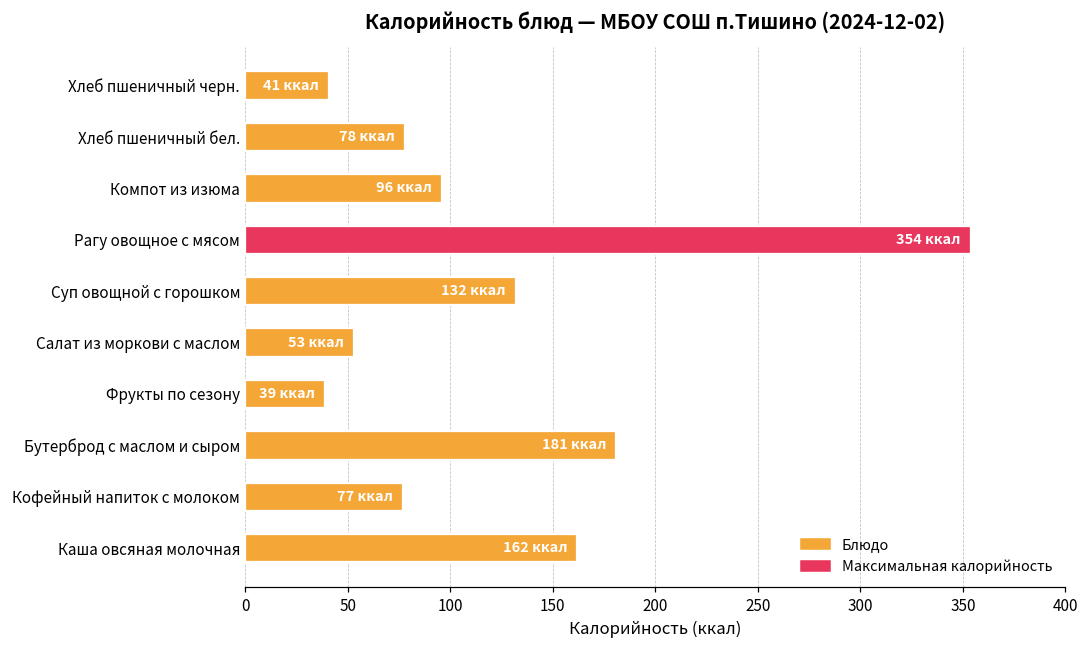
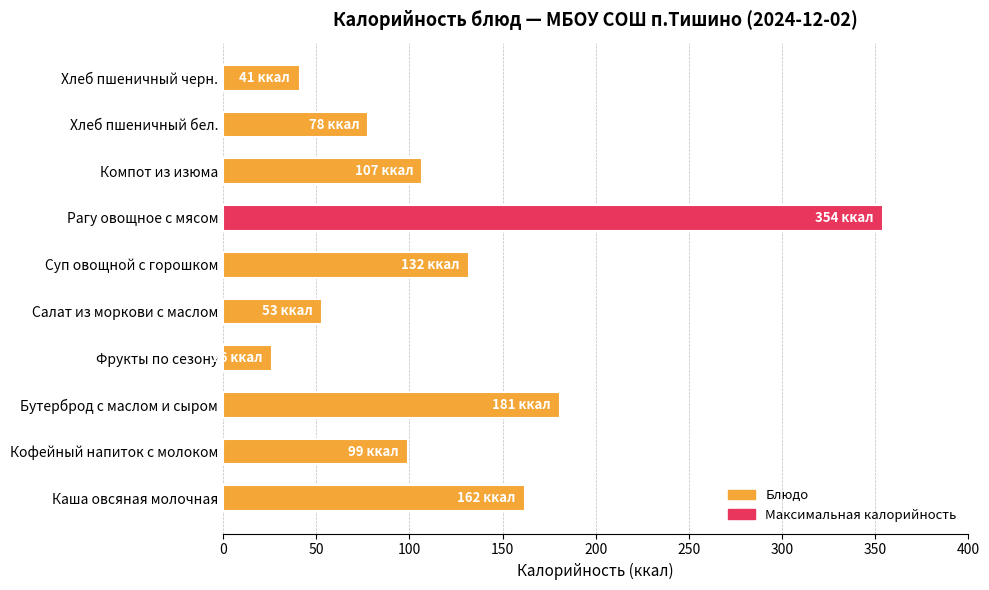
Компот из изюма: 96 -> 107
Фрукты по сезону: 39 -> 26
Кофейный напиток с молоком: 77 -> 99
